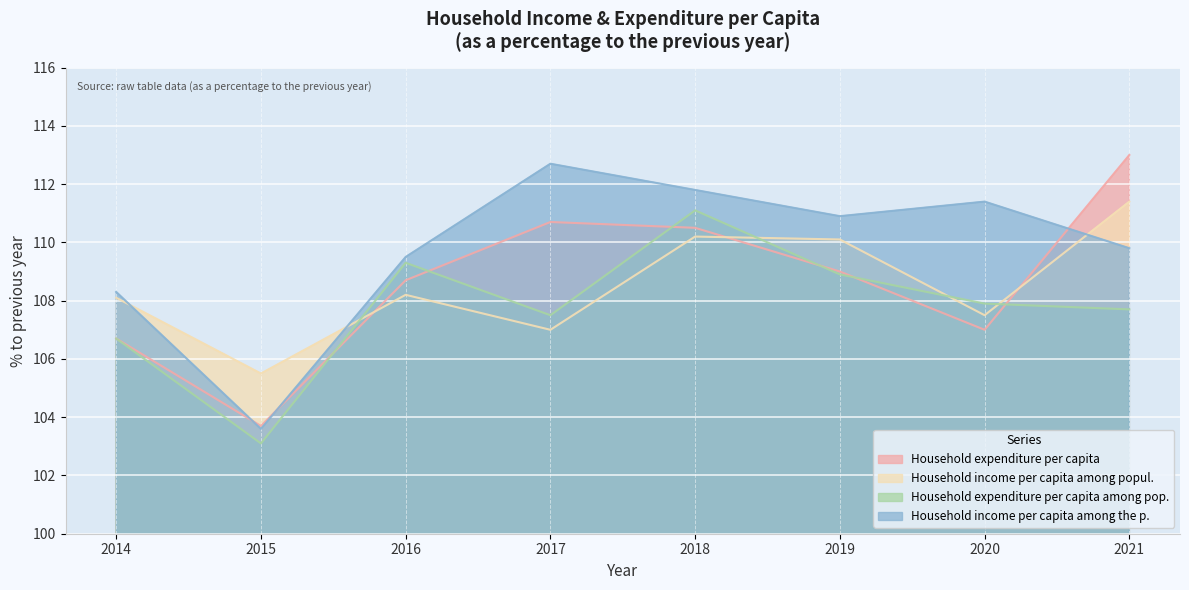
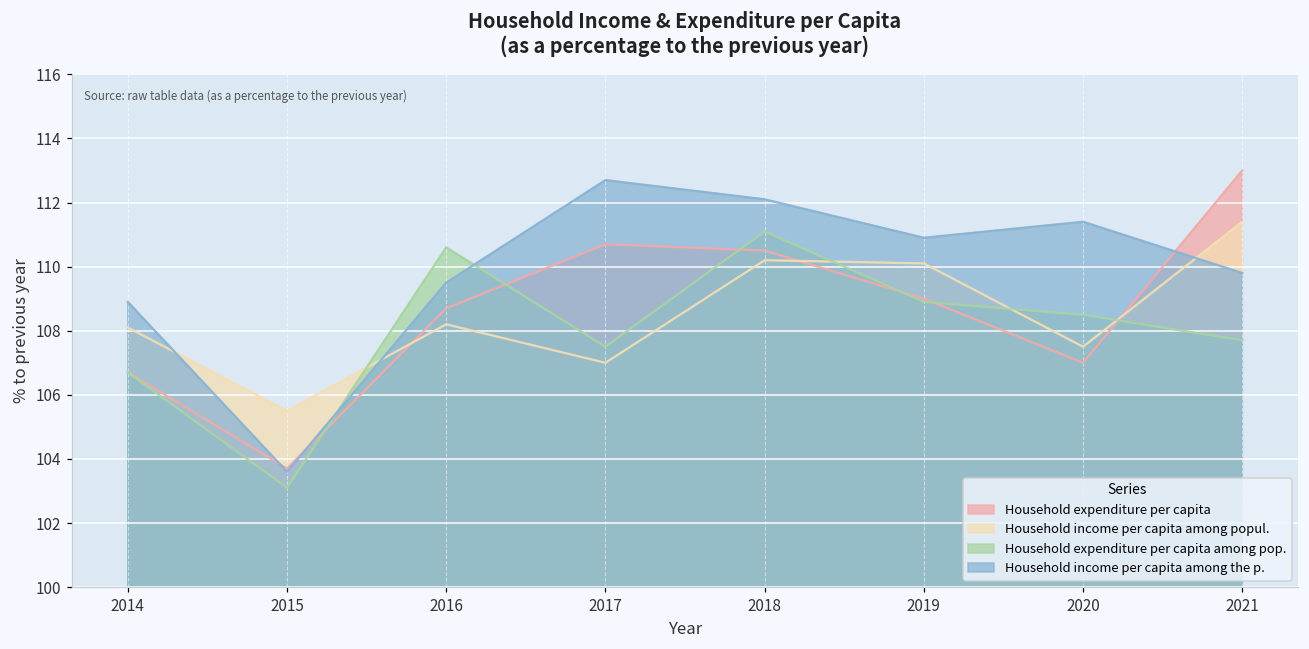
Household income per capita among the p., 2014: 108.3 -> 108.9
Household expenditure per capita among pop., 2016: 109.3 -> 110.6
Household income per capita among the p., 2018: 111.8 -> 112.1
Household expenditure per capita among pop., 2020: 107.9 -> 108.5
